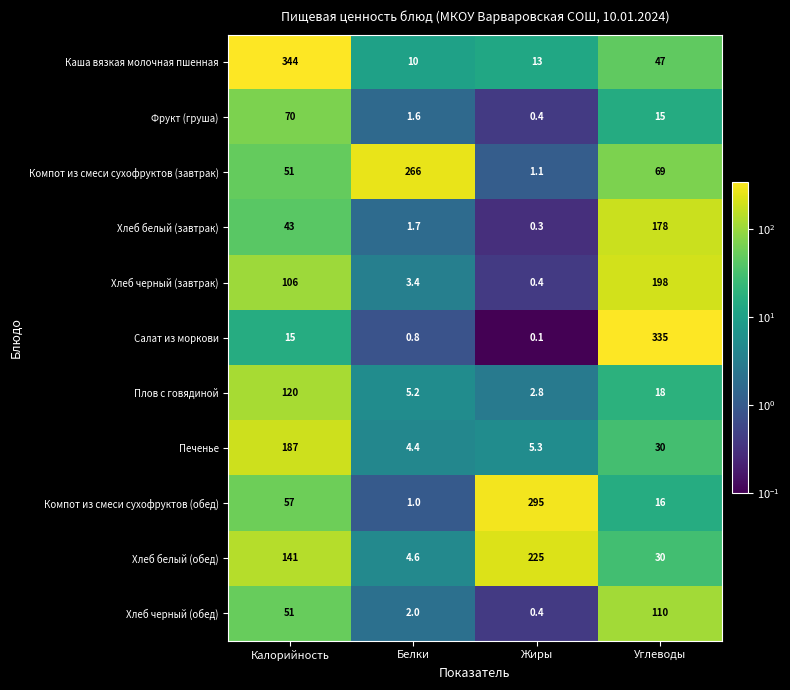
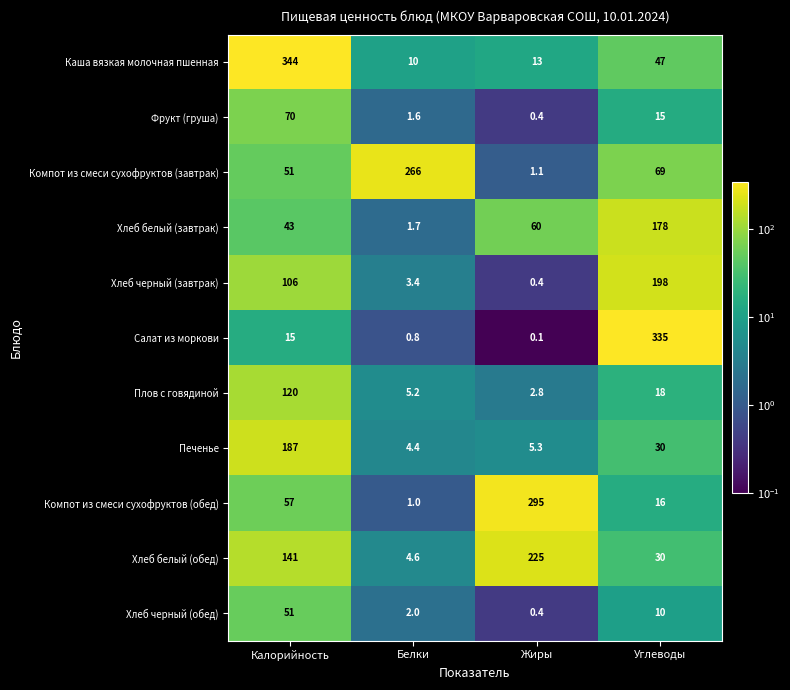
Хлеб белый (завтрак), Жиры: 0.3 -> 60
Хлеб черный (обед), Углеводы: 110 -> 10
